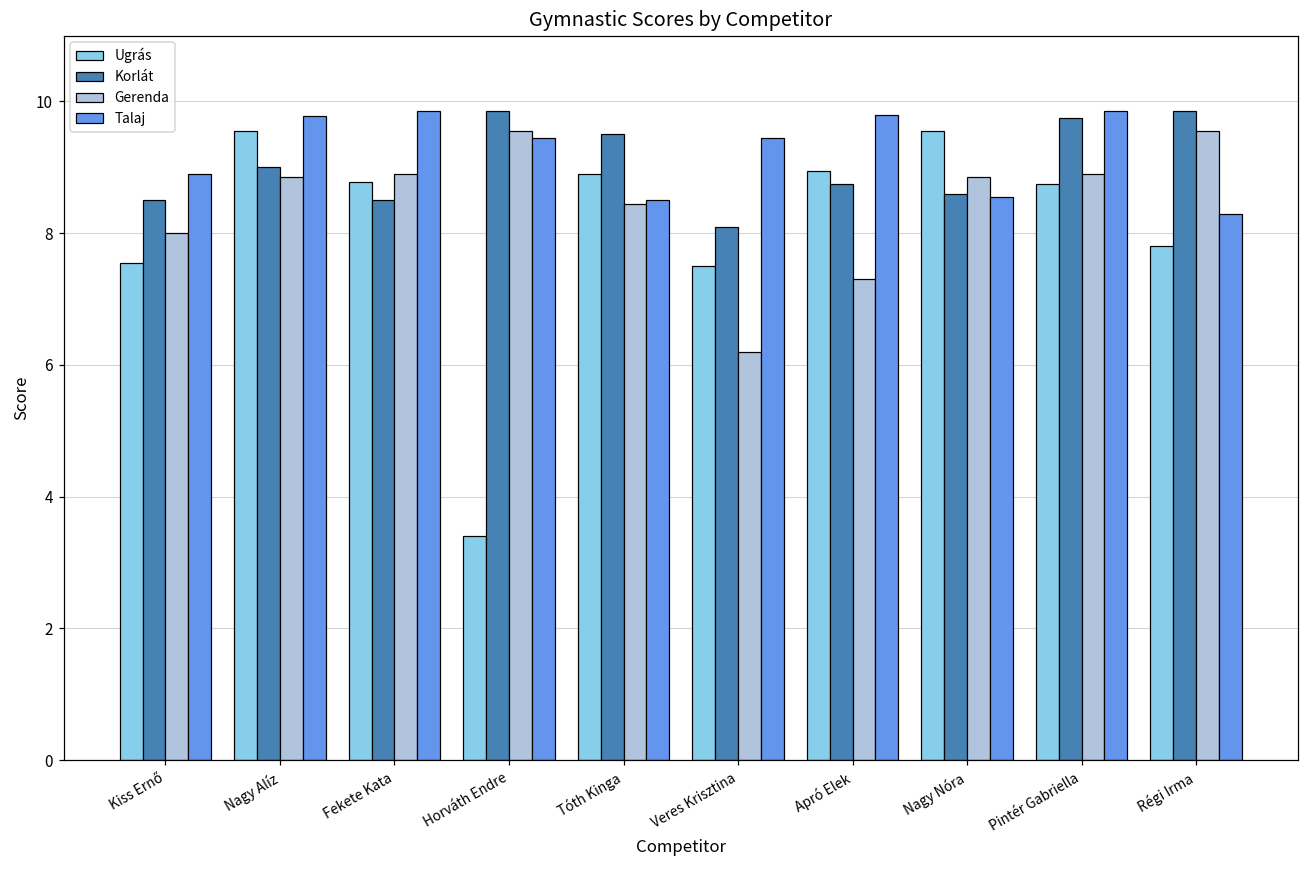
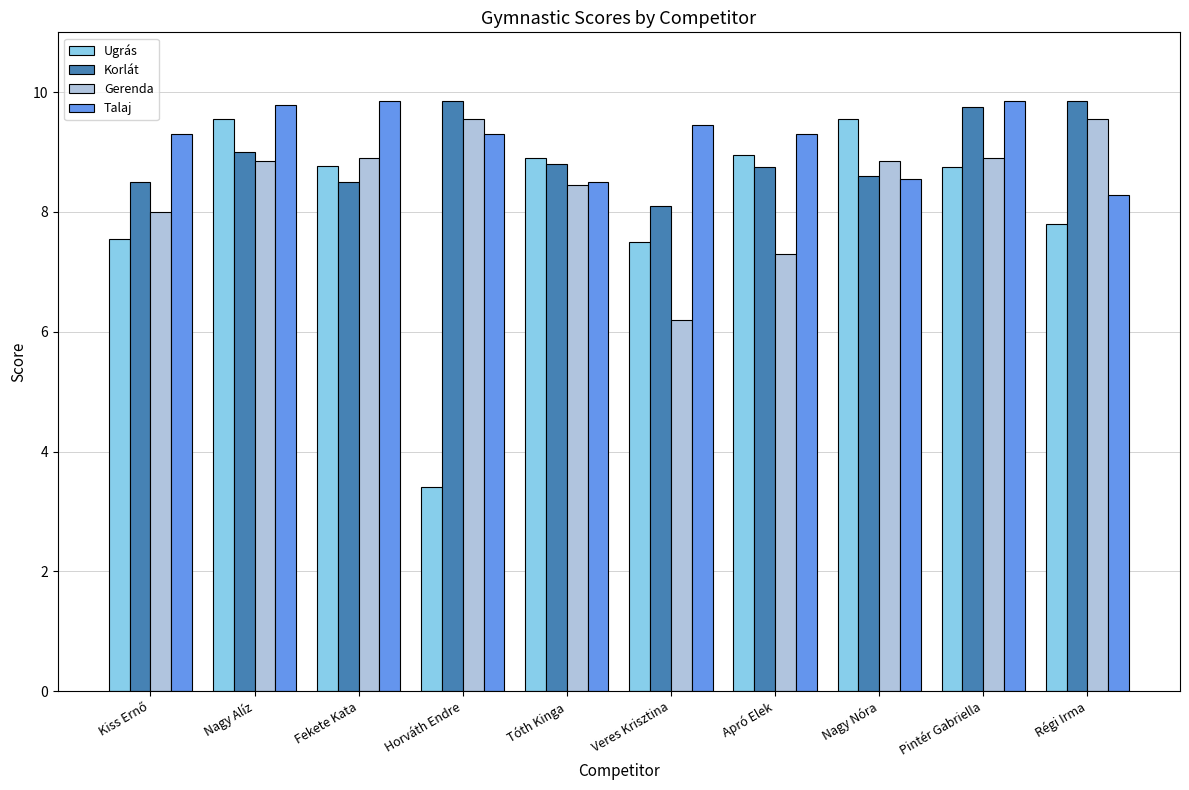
Talaj, Kiss Ernő: 8.9 -> 9.3
Talaj, Horváth Endre: 9.5 -> 9.3
Korlát, Tóth Kinga: 9.5 -> 8.8
Talaj, Apró Elek: 9.8 -> 9.3
